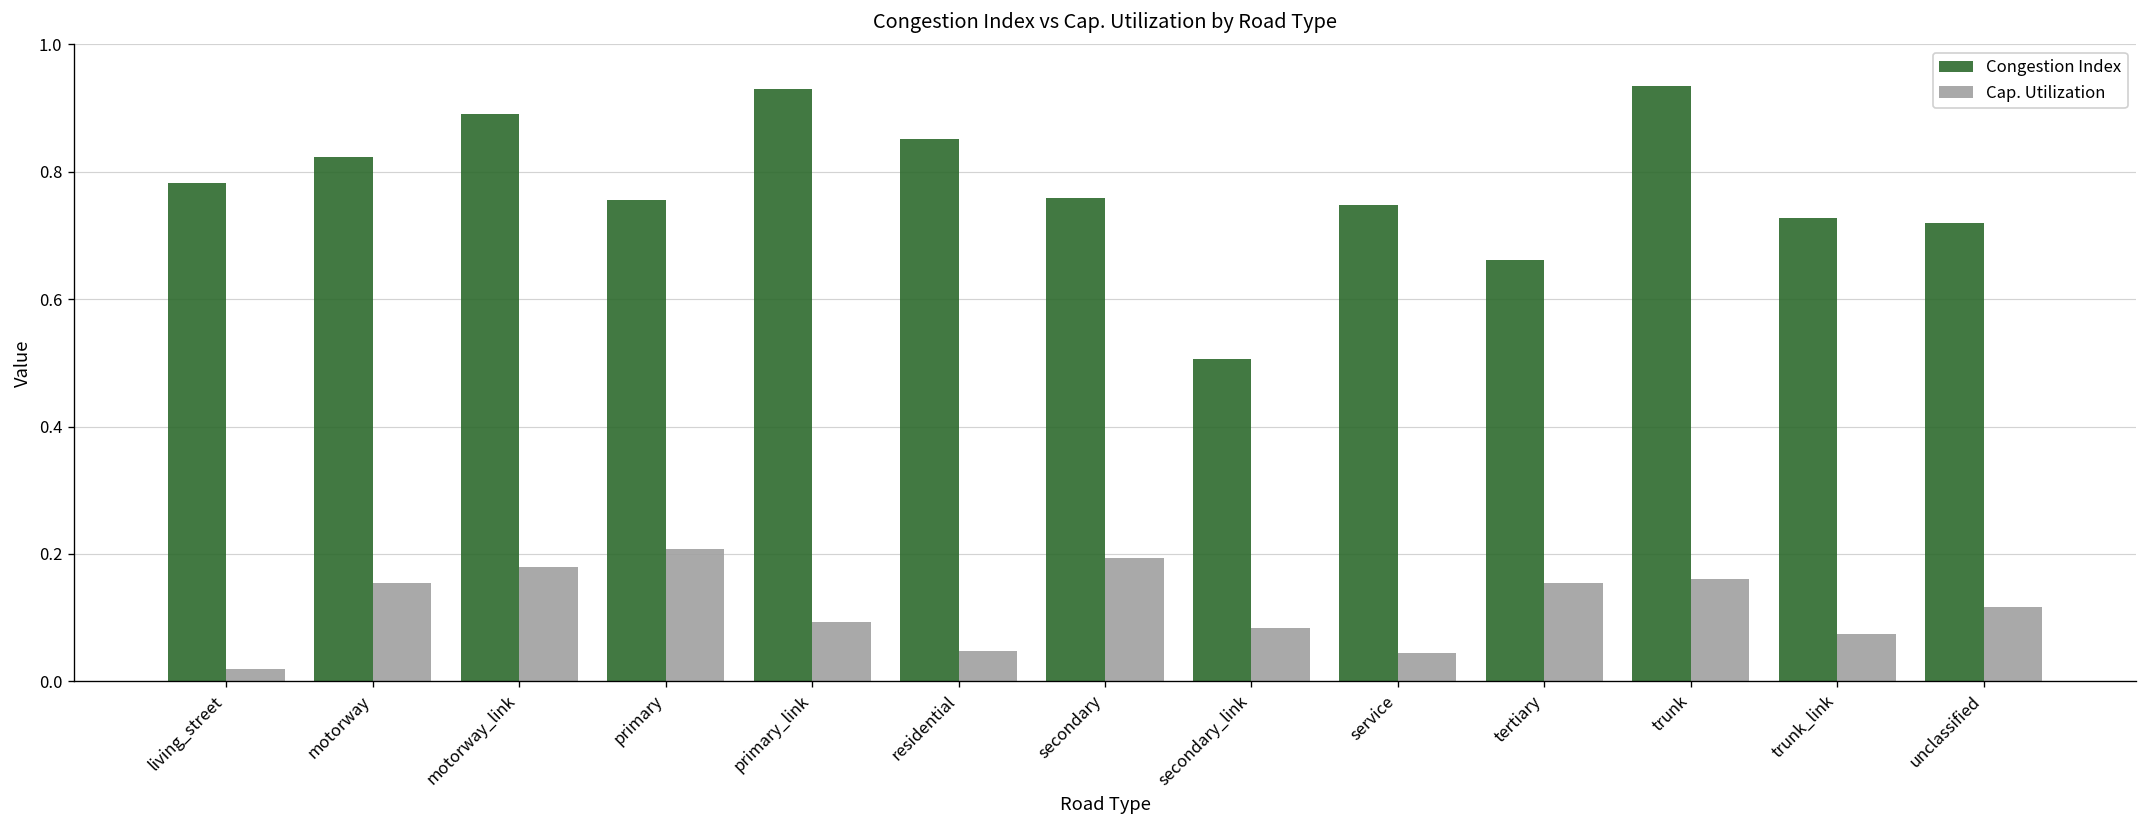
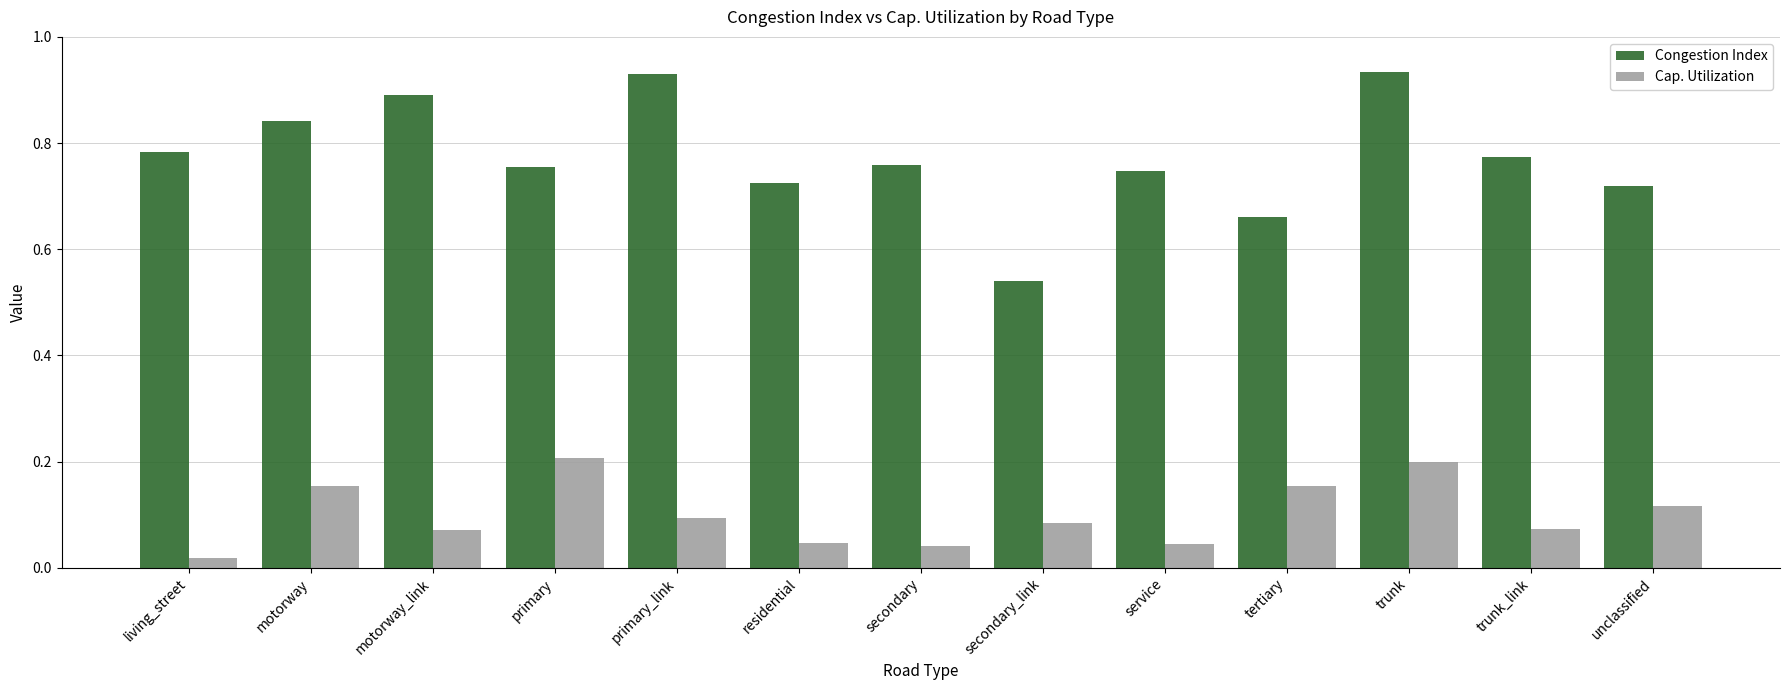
Congestion Index, motorway: 0.82 -> 0.84
Cap. Utilization, motorway_link: 0.18 -> 0.07
Congestion Index, residential: 0.85 -> 0.72
Cap. Utilization, secondary: 0.19 -> 0.04
Congestion Index, secondary_link: 0.51 -> 0.54
Cap. Utilization, trunk: 0.16 -> 0.20
Congestion Index, trunk_link: 0.73 -> 0.77
